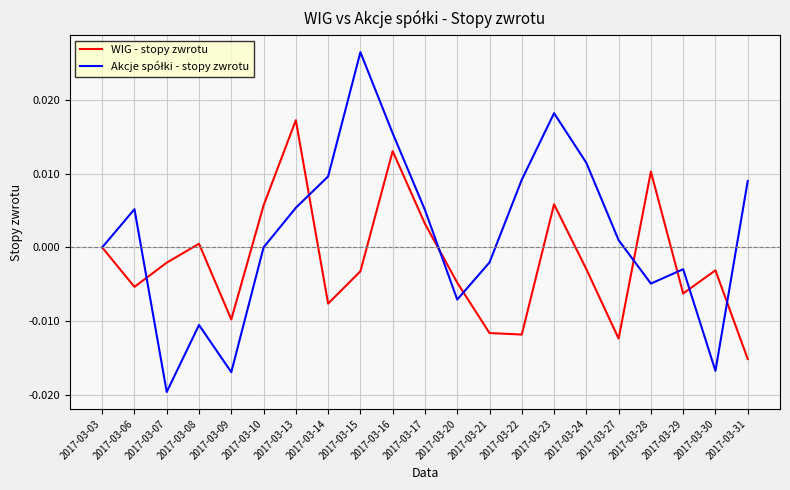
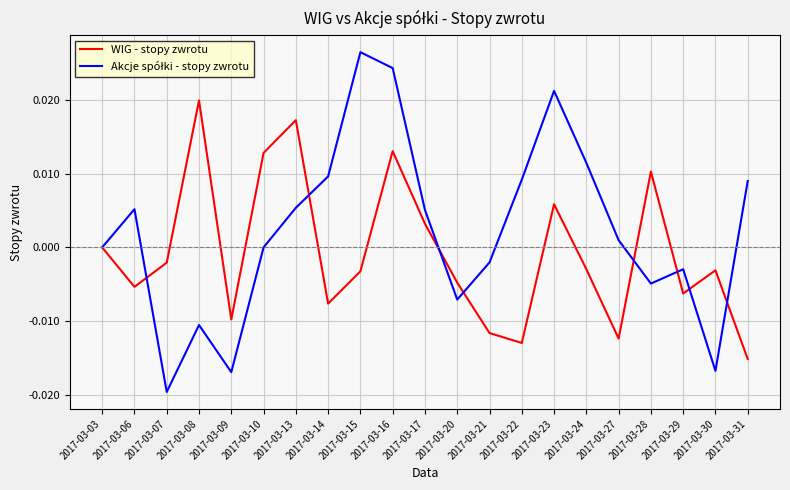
WIG - stopy zwrotu, 2017-03-08: 0.000 -> 0.020
WIG - stopy zwrotu, 2017-03-10: 0.006 -> 0.013
Akcje spółki - stopy zwrotu, 2017-03-16: 0.015 -> 0.024
WIG - stopy zwrotu, 2017-03-22: -0.012 -> -0.013
Akcje spółki - stopy zwrotu, 2017-03-23: 0.018 -> 0.021
